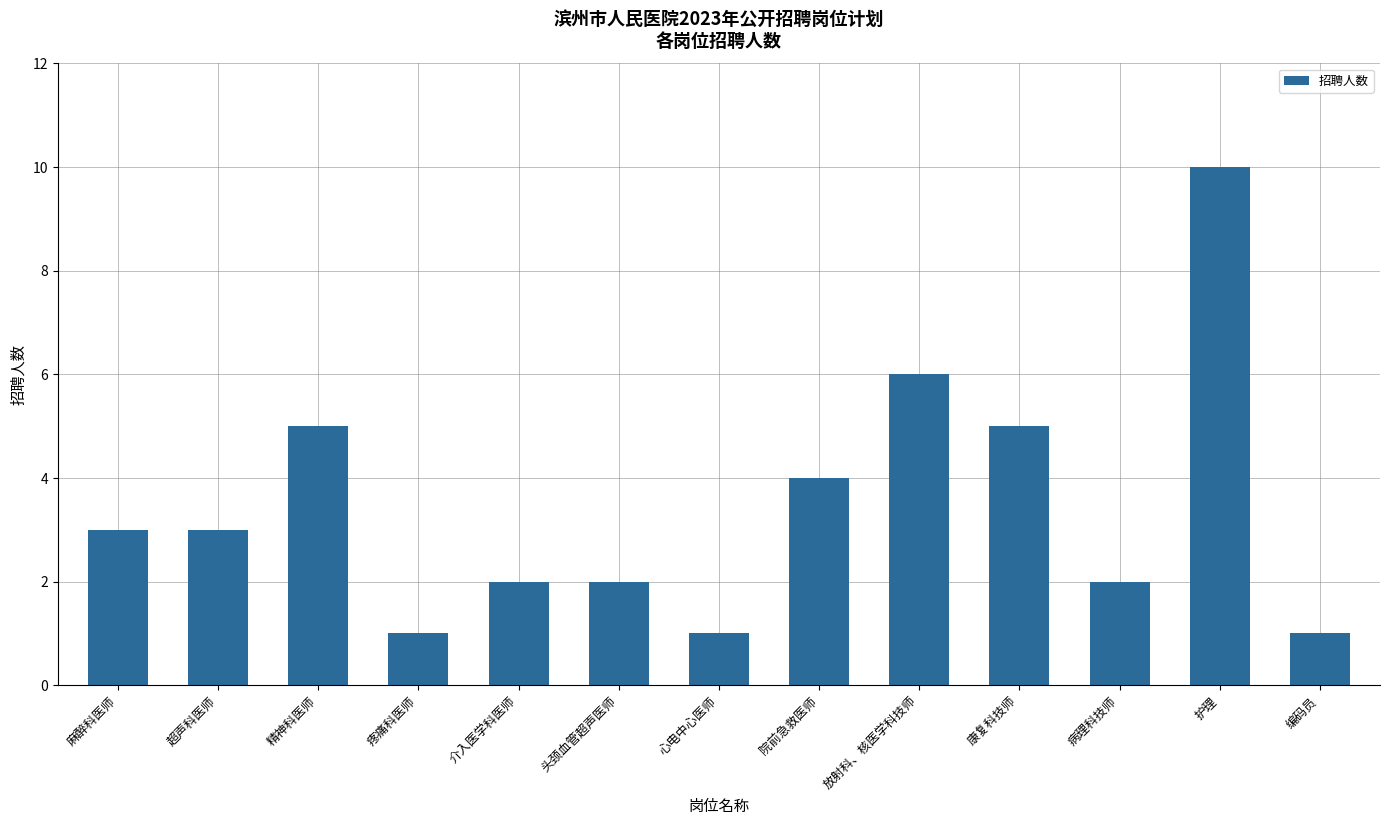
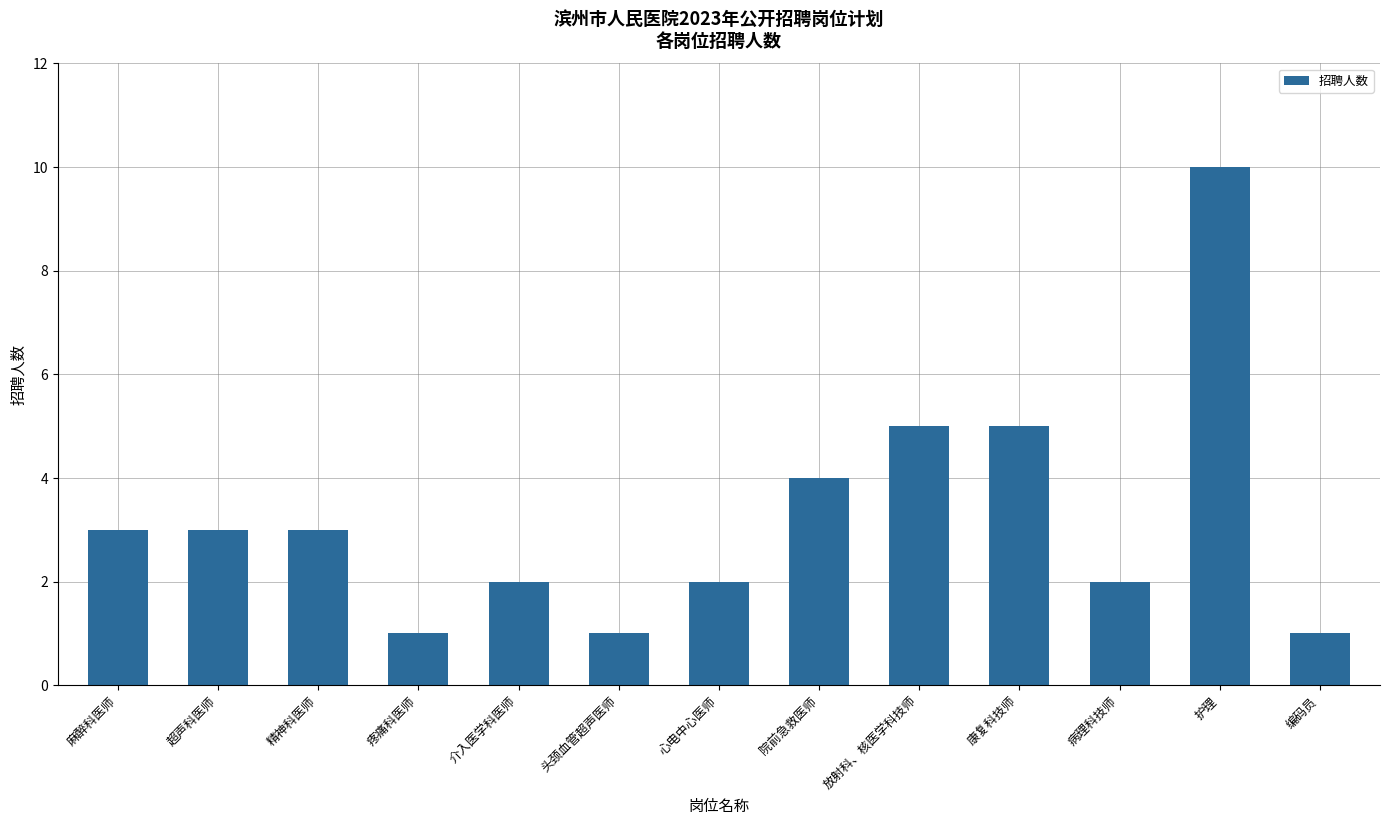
精神科医师: 5 -> 3
头颈血管超声医师: 2 -> 1
心电中心医师: 1 -> 2
放射科、核医学科技师: 6 -> 5
